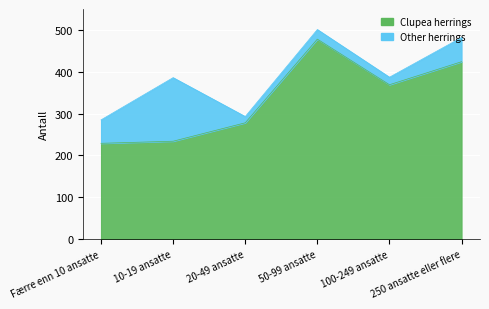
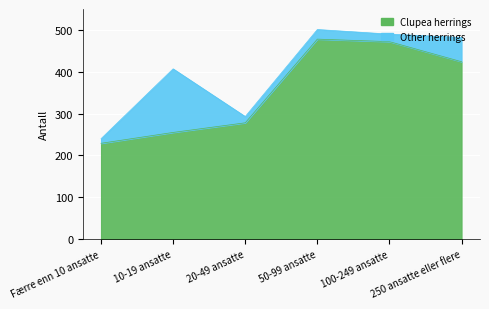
Other herrings, Færre enn 10 ansatte: 60 -> 10
Clupea herrings, 10-19 ansatte: 230 -> 260
Clupea herrings, 100-249 ansatte: 370 -> 470
